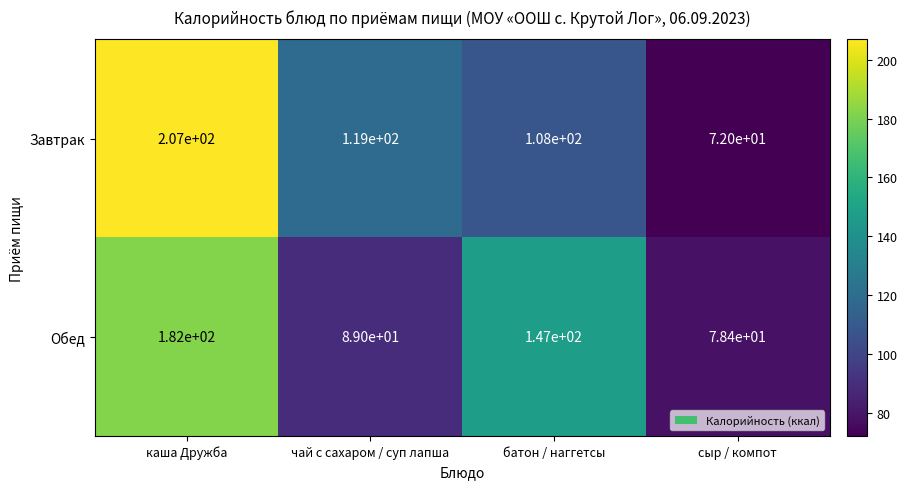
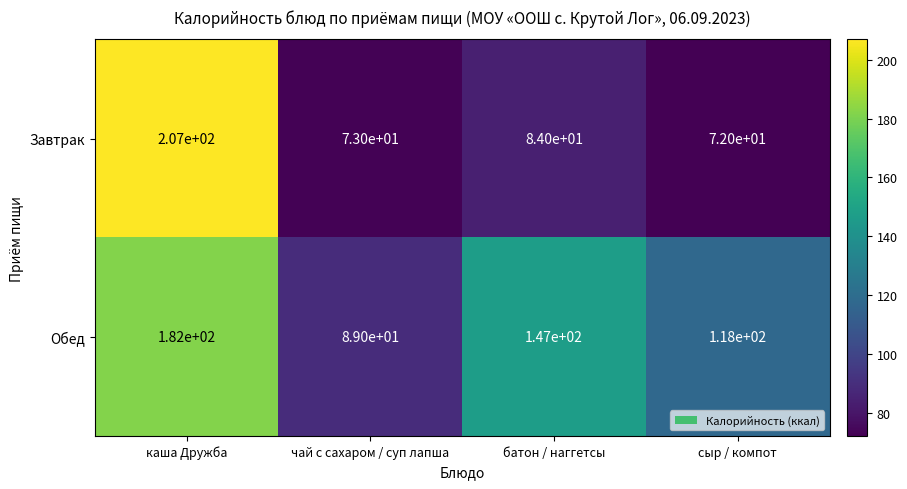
Завтрак, чай с сахаром / суп лапша: 1.19e+02 -> 7.30e+01
Завтрак, батон / наггетсы: 1.08e+02 -> 8.40e+01
Обед, сыр / компот: 7.84e+01 -> 1.18e+02
